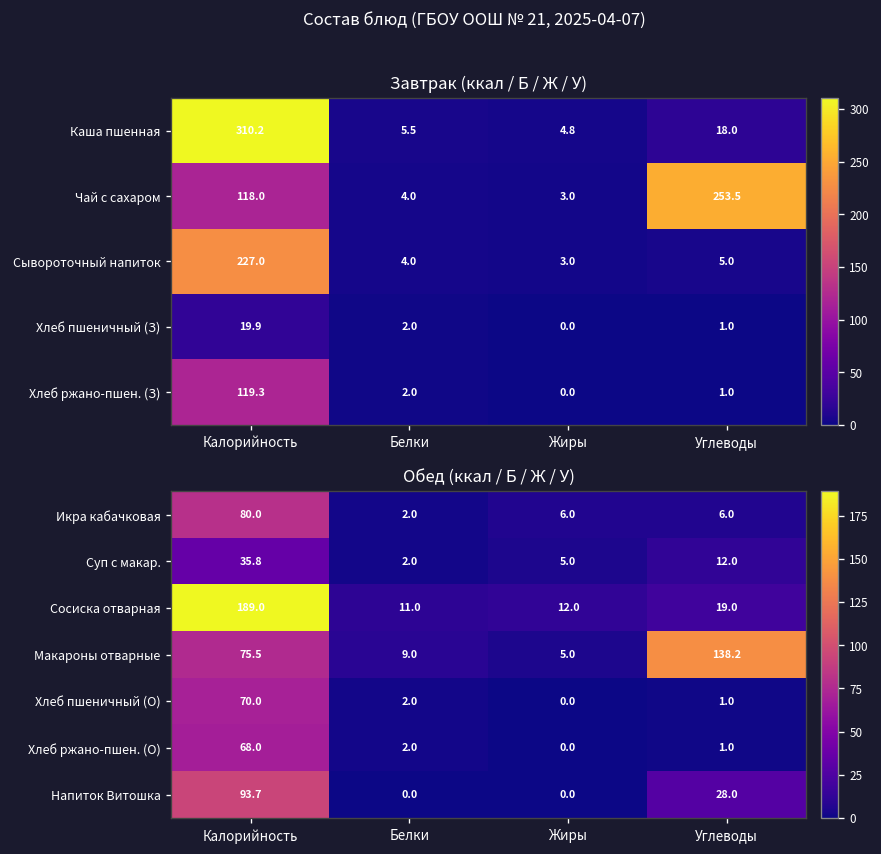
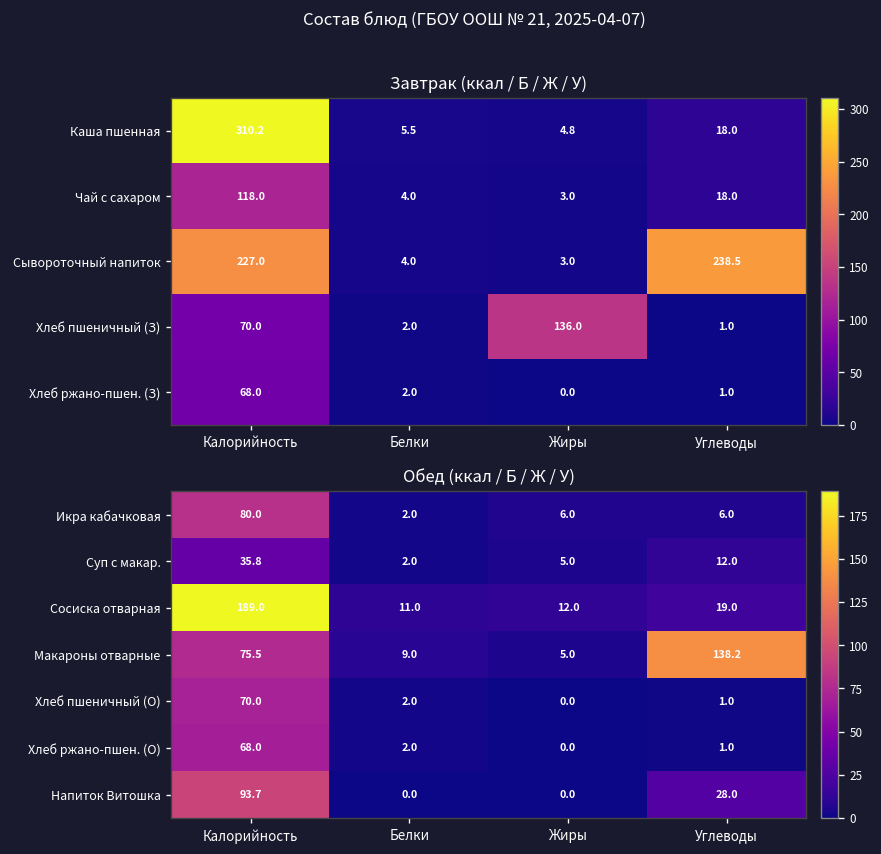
Завтрак (ккал / Б / Ж / У), Чай с сахаром, Углеводы: 253.5 -> 18.0
Завтрак (ккал / Б / Ж / У), Сывороточный напиток, Углеводы: 5.0 -> 238.5
Завтрак (ккал / Б / Ж / У), Хлеб пшеничный (З), Калорийность: 19.9 -> 70.0
Завтрак (ккал / Б / Ж / У), Хлеб пшеничный (З), Жиры: 0.0 -> 136.0
Завтрак (ккал / Б / Ж / У), Хлеб ржано-пшен. (З), Калорийность: 119.3 -> 68.0
